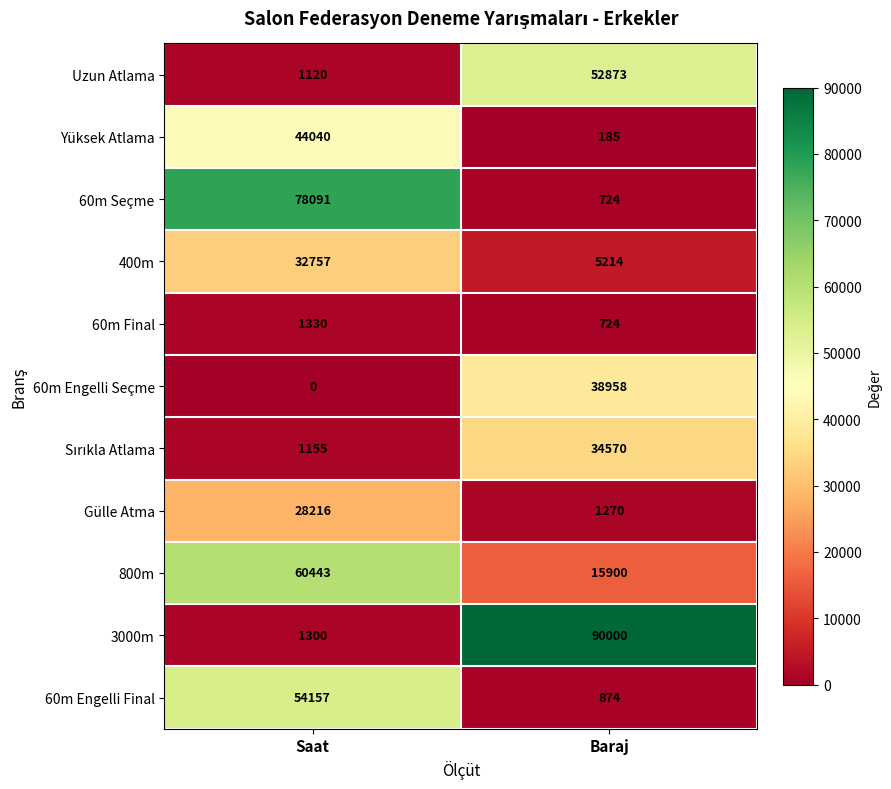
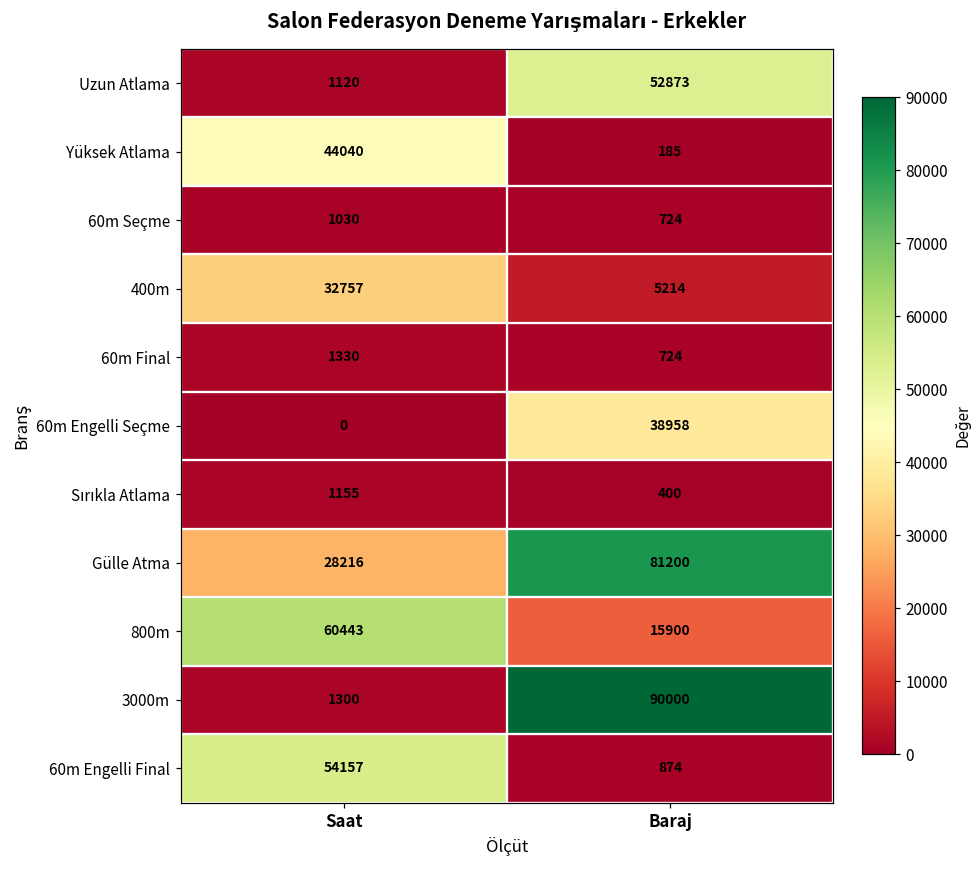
60m Seçme, Saat: 78091 -> 1030
Sırıkla Atlama, Baraj: 34570 -> 400
Gülle Atma, Baraj: 1270 -> 81200
